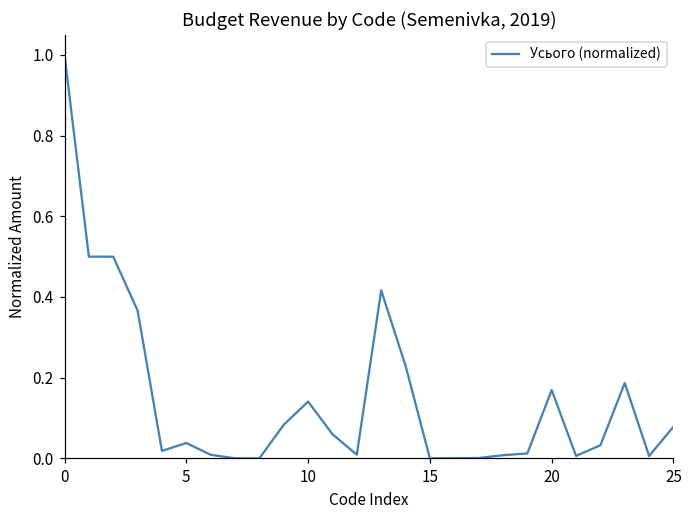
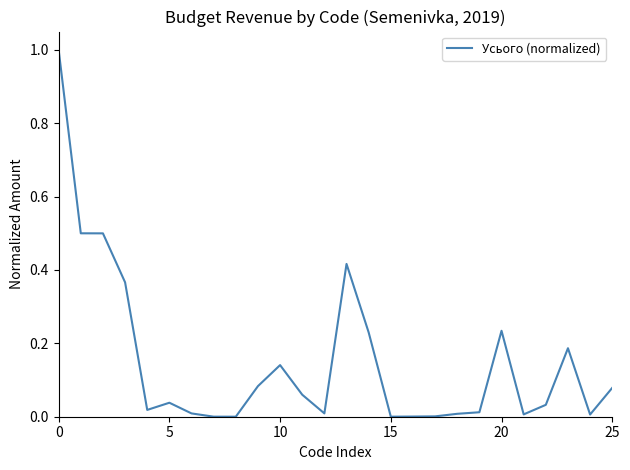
20: 0.17 -> 0.23
